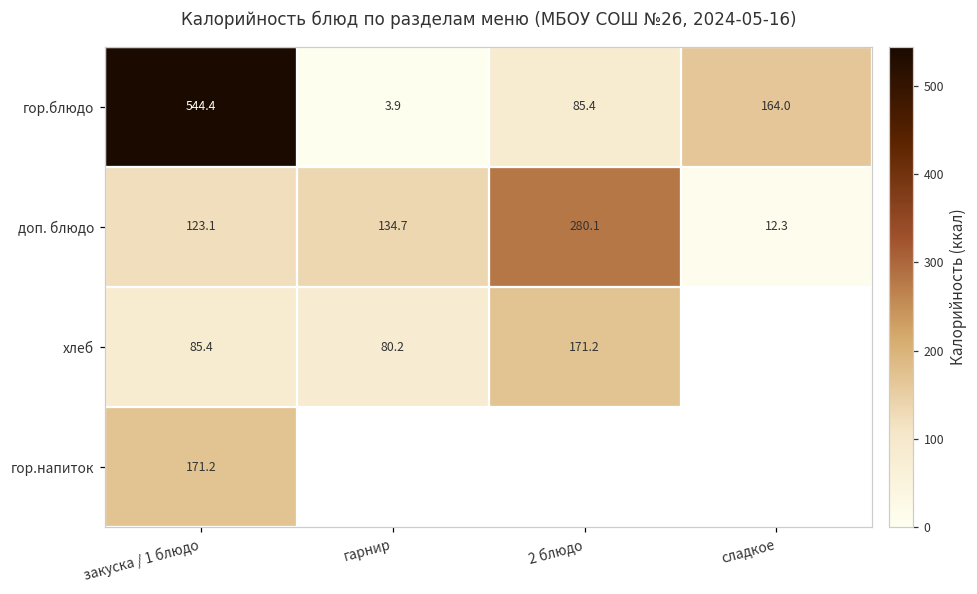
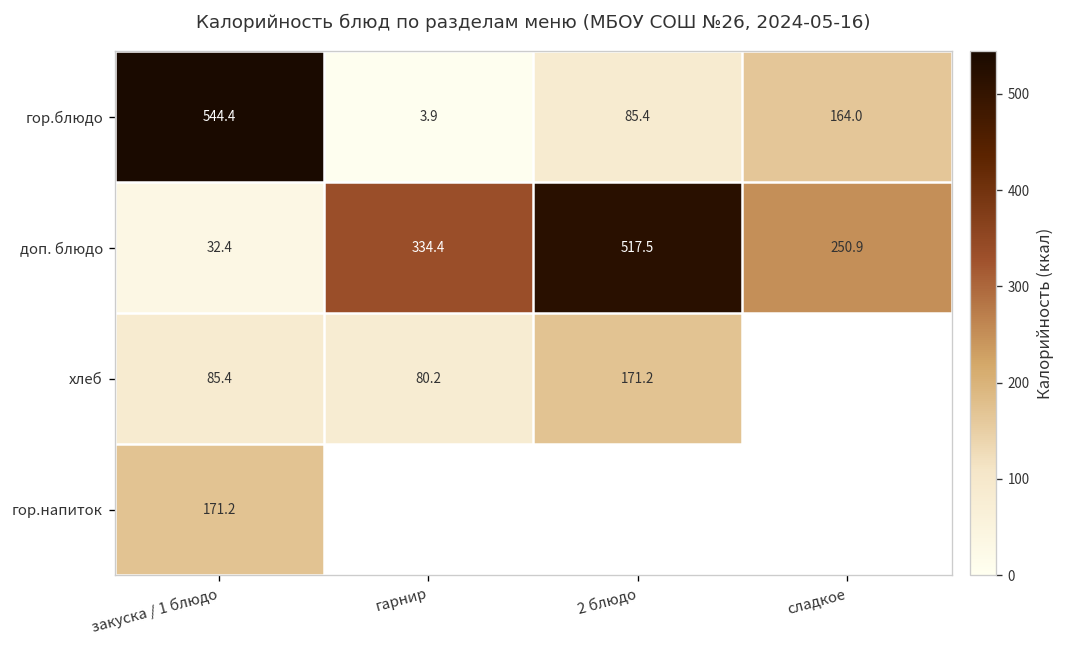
доп. блюдо, закуска / 1 блюдо: 123.1 -> 32.4
доп. блюдо, гарнир: 134.7 -> 334.4
доп. блюдо, 2 блюдо: 280.1 -> 517.5
доп. блюдо, сладкое: 12.3 -> 250.9
